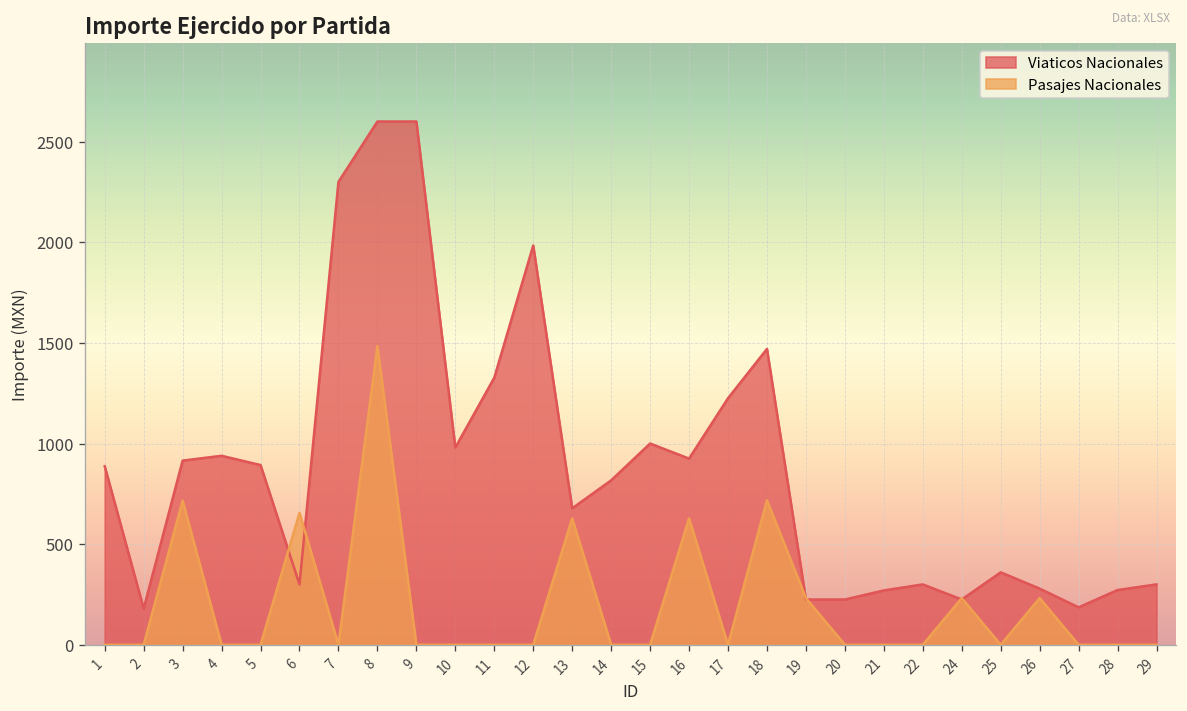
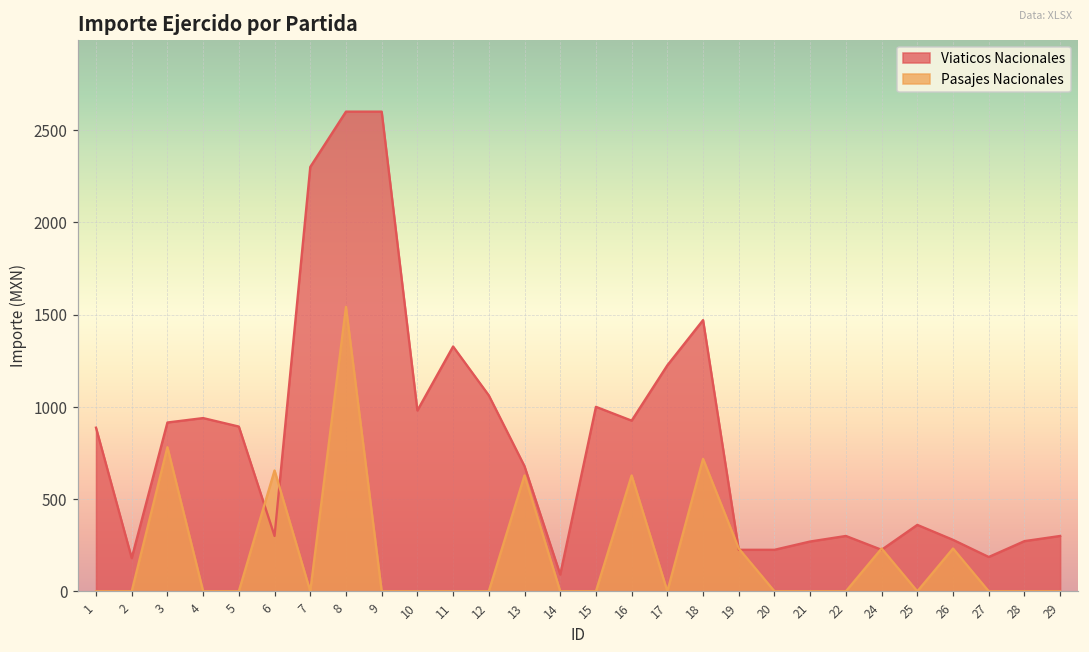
Pasajes Nacionales, 3: 720 -> 780
Pasajes Nacionales, 8: 1480 -> 1540
Viaticos Nacionales, 12: 1980 -> 1060
Viaticos Nacionales, 14: 820 -> 90
